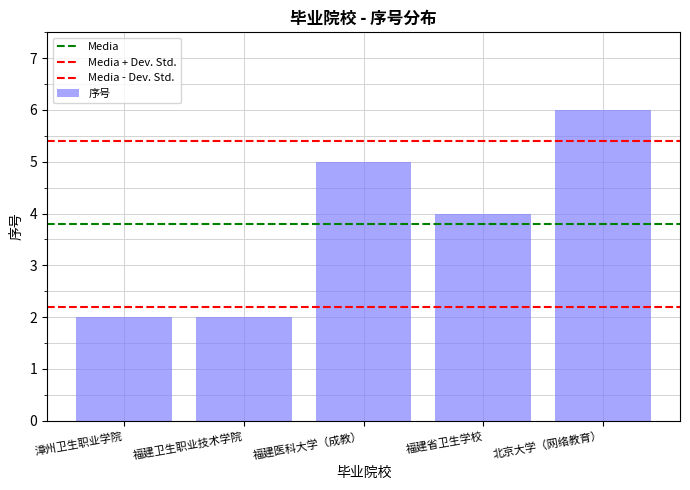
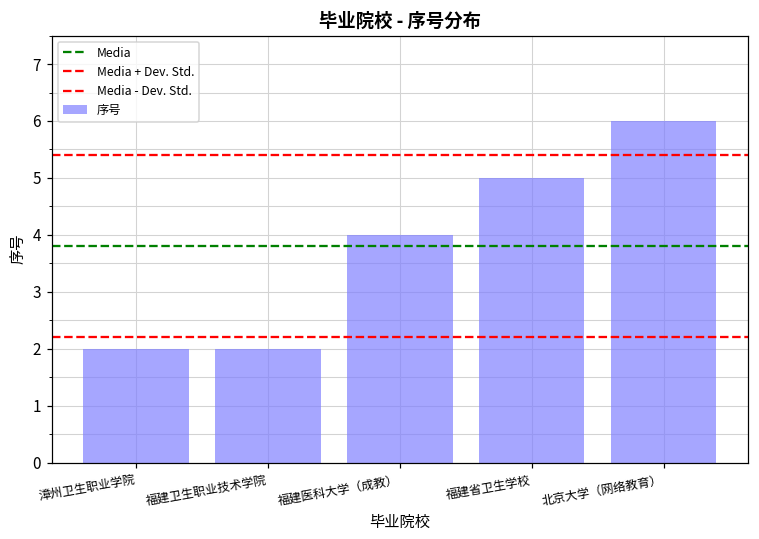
福建医科大学（成教）: 5 -> 4
福建省卫生学校: 4 -> 5
